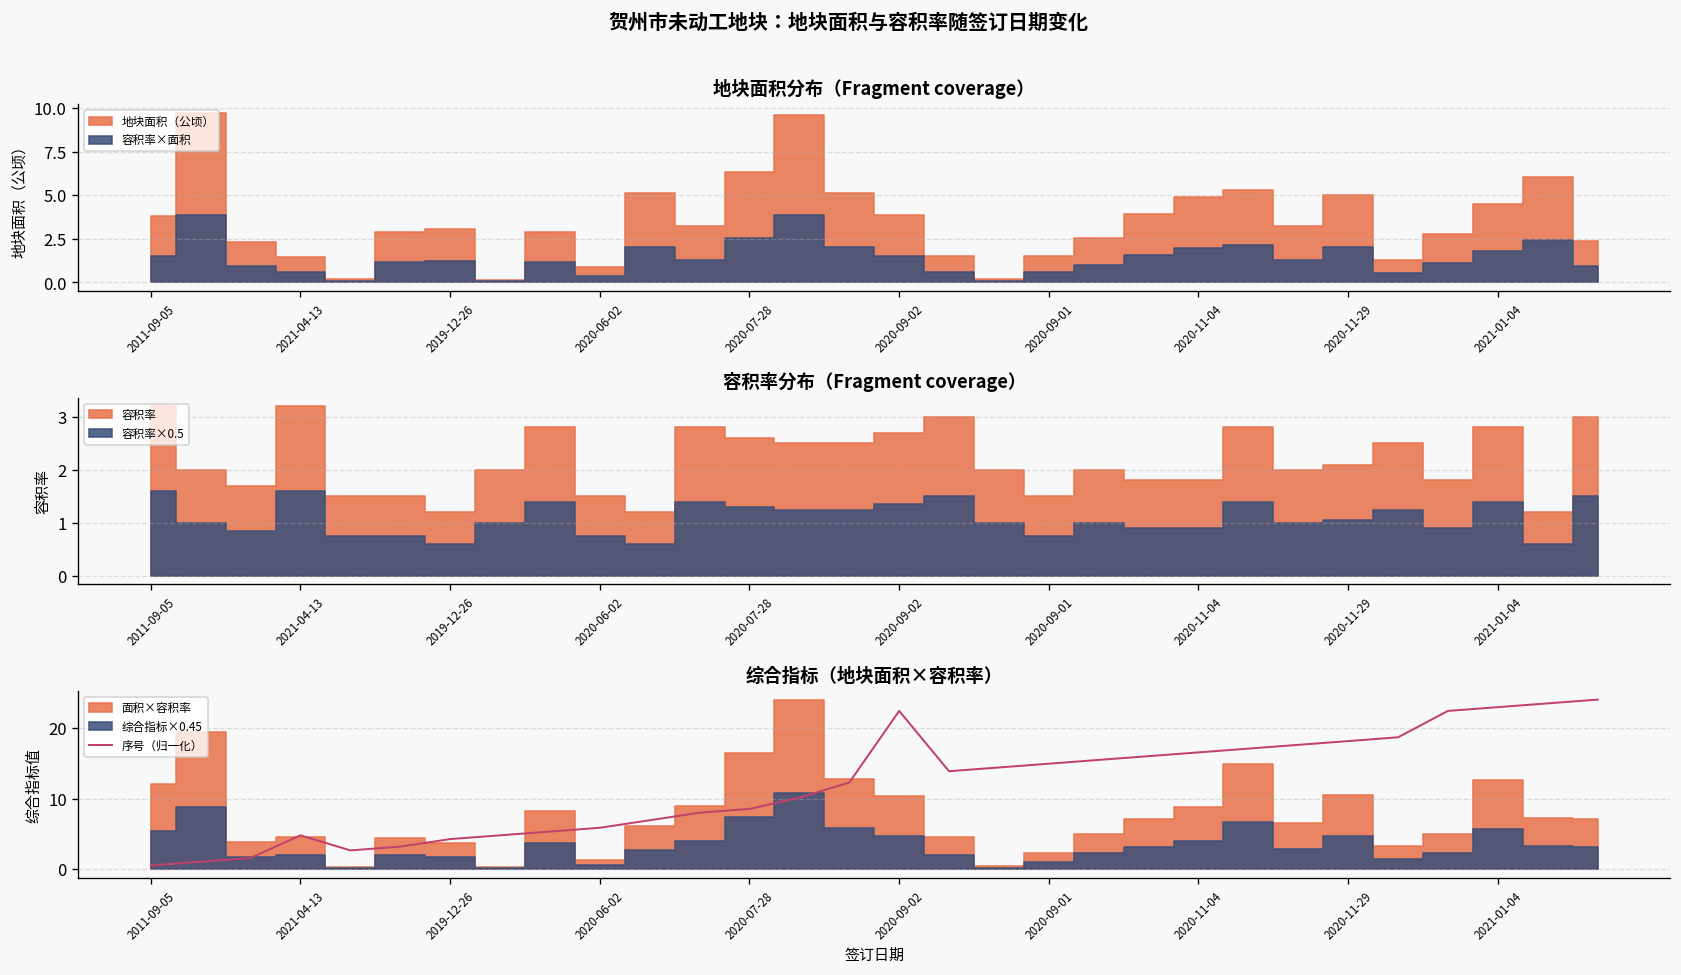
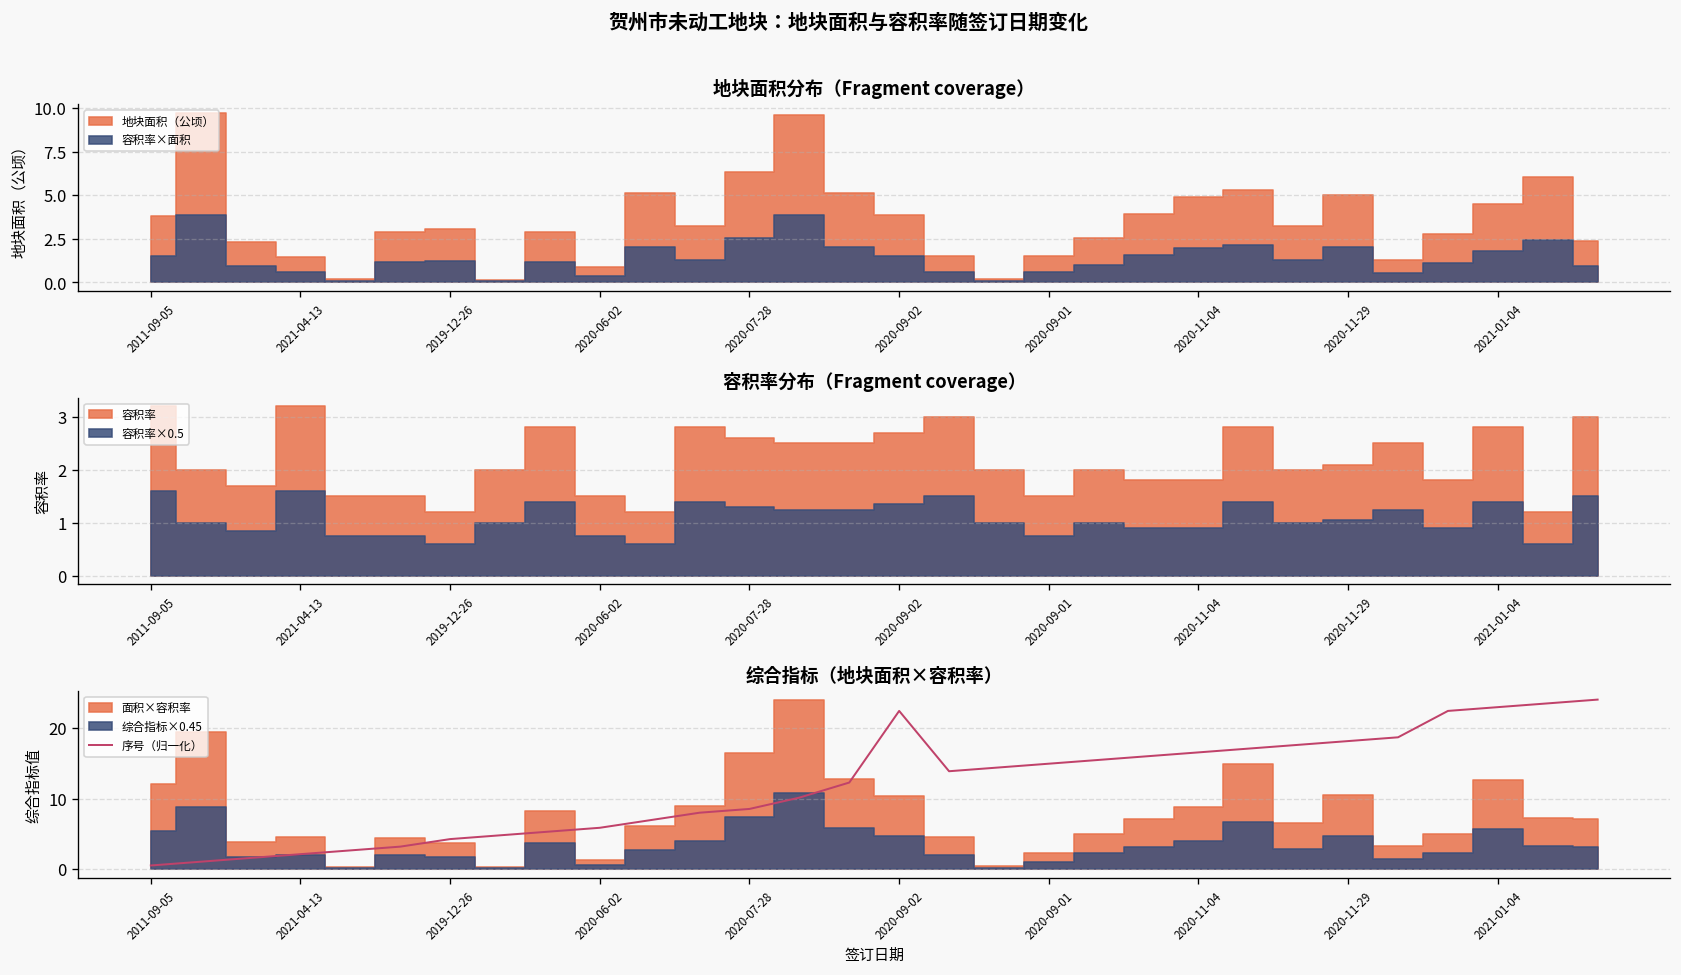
综合指标（地块面积×容积率）, 序号（归一化）, 2021-04-13: 5 -> 2
